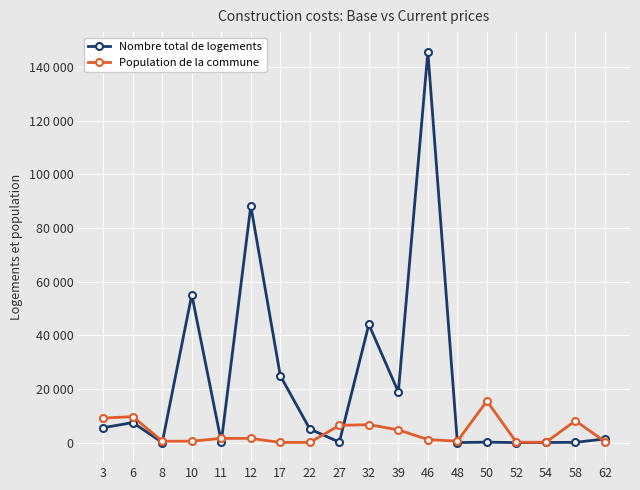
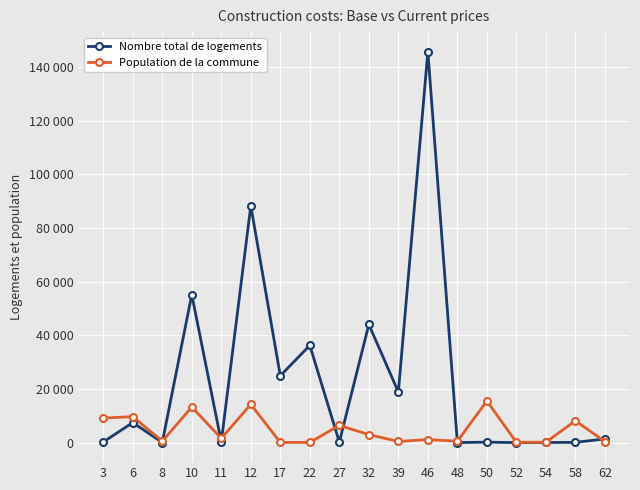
Nombre total de logements, 3: 6000 -> 0
Population de la commune, 10: 1000 -> 13000
Population de la commune, 12: 2000 -> 14000
Nombre total de logements, 22: 5000 -> 36000
Population de la commune, 32: 7000 -> 3000
Population de la commune, 39: 5000 -> 0
